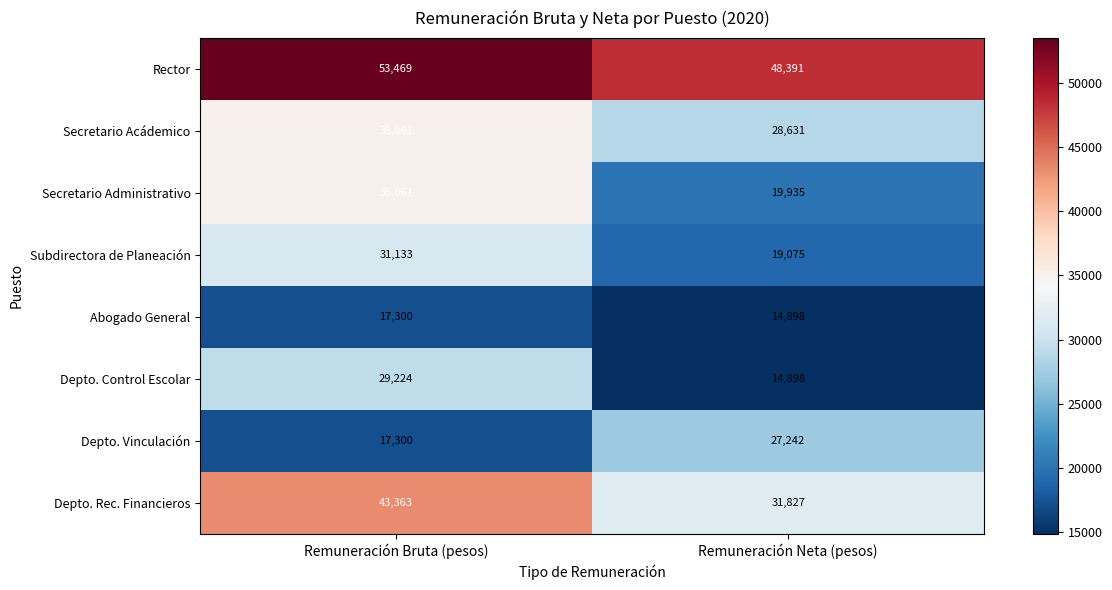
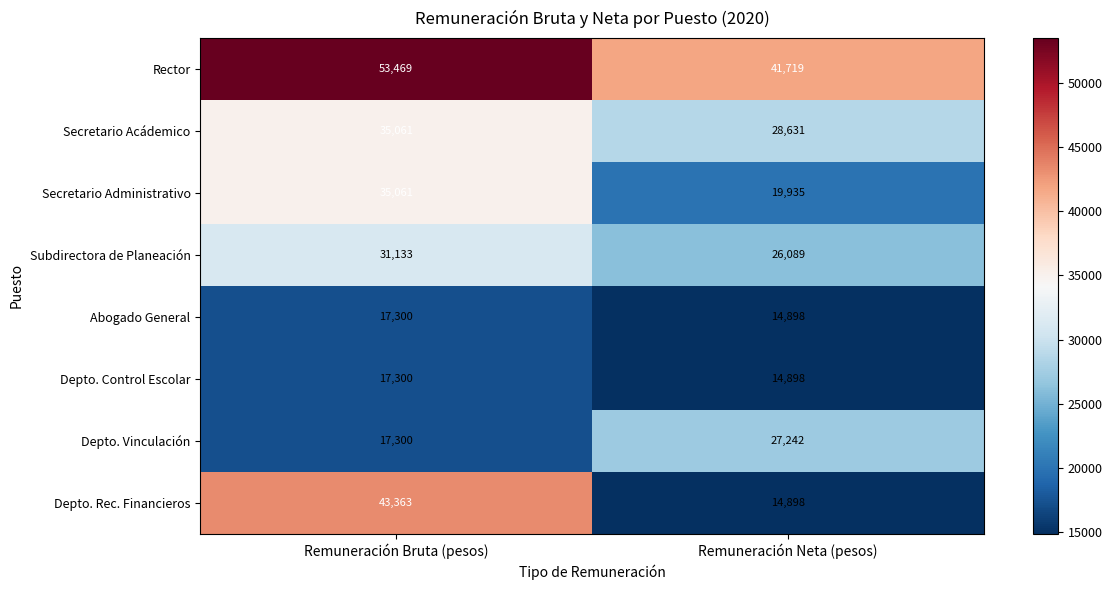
Rector, Remuneración Neta (pesos): 48,391 -> 41,719
Subdirectora de Planeación, Remuneración Neta (pesos): 19,075 -> 26,089
Depto. Control Escolar, Remuneración Bruta (pesos): 29,224 -> 17,300
Depto. Rec. Financieros, Remuneración Neta (pesos): 31,827 -> 14,898
